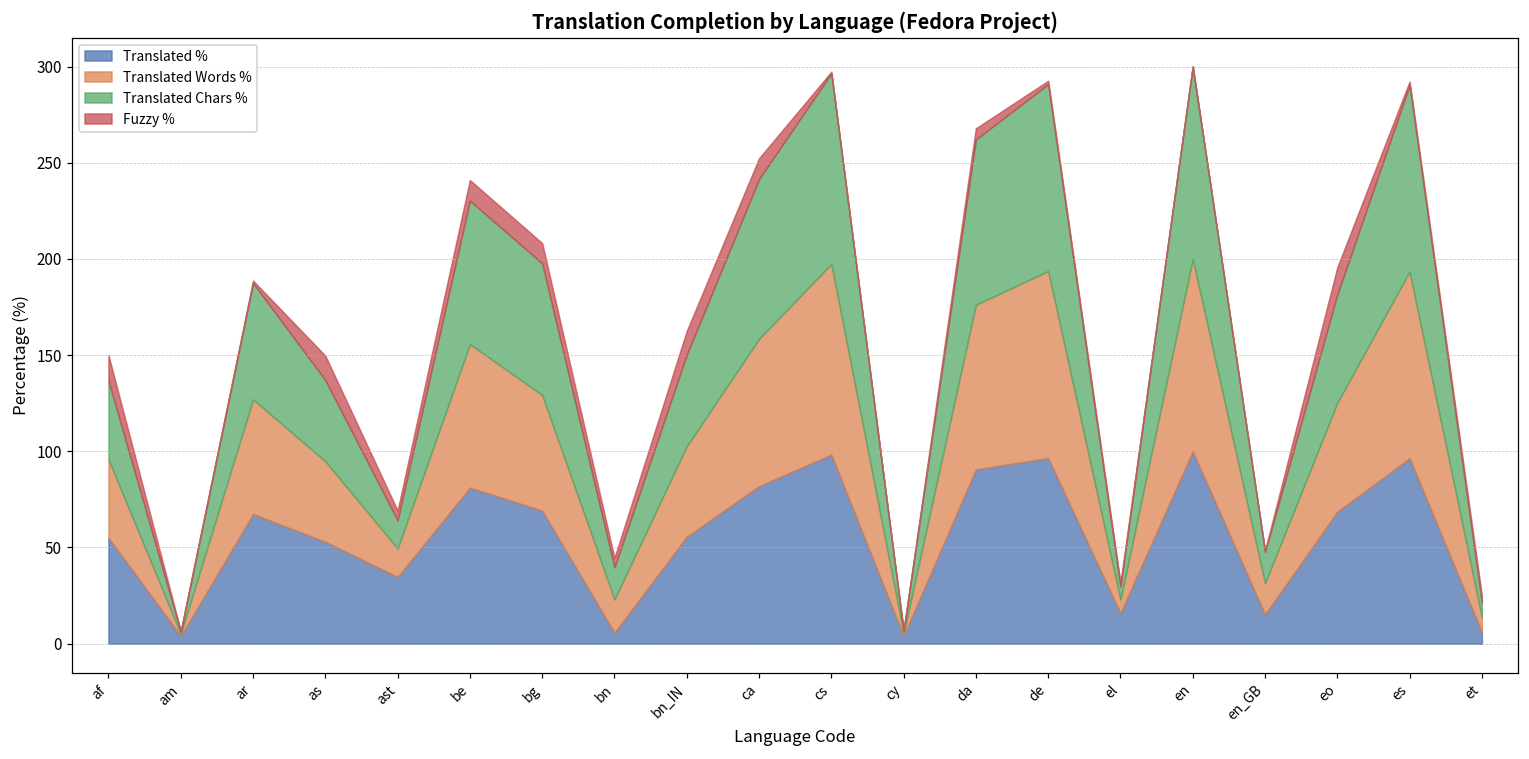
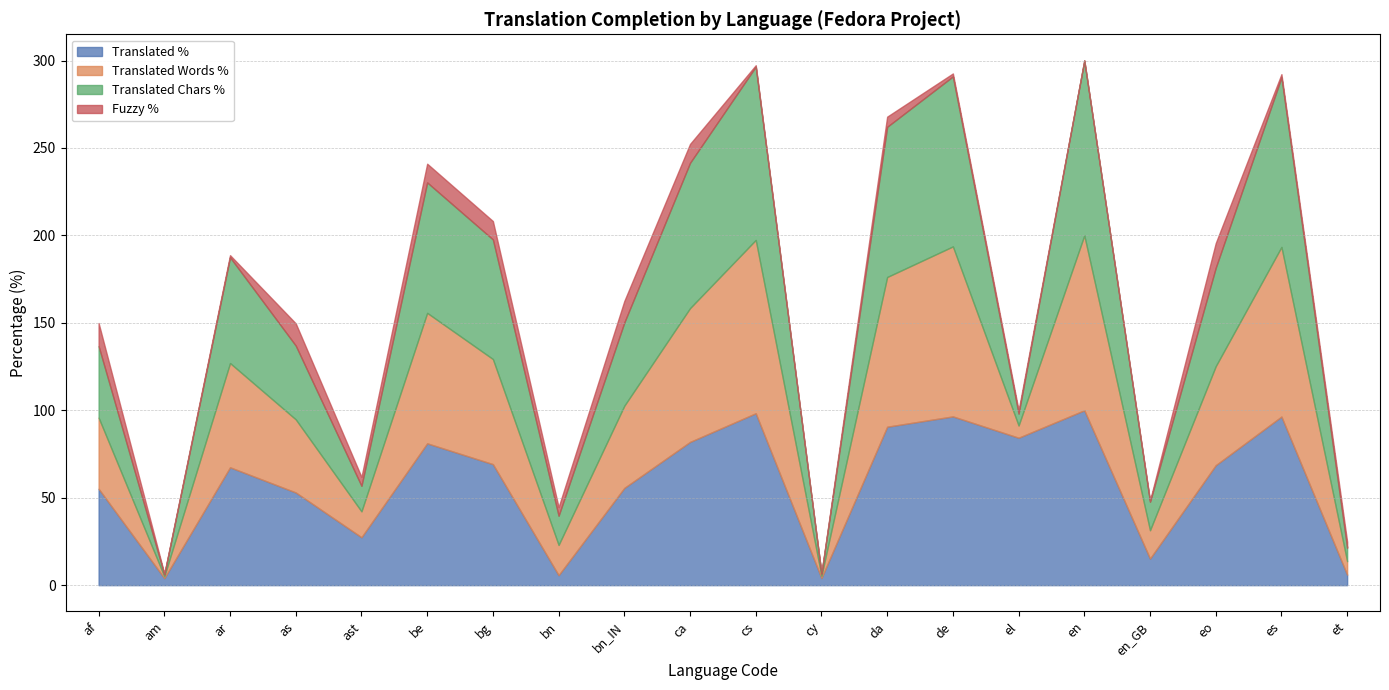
Translated %, ast: 35 -> 27
Translated %, el: 16 -> 84
